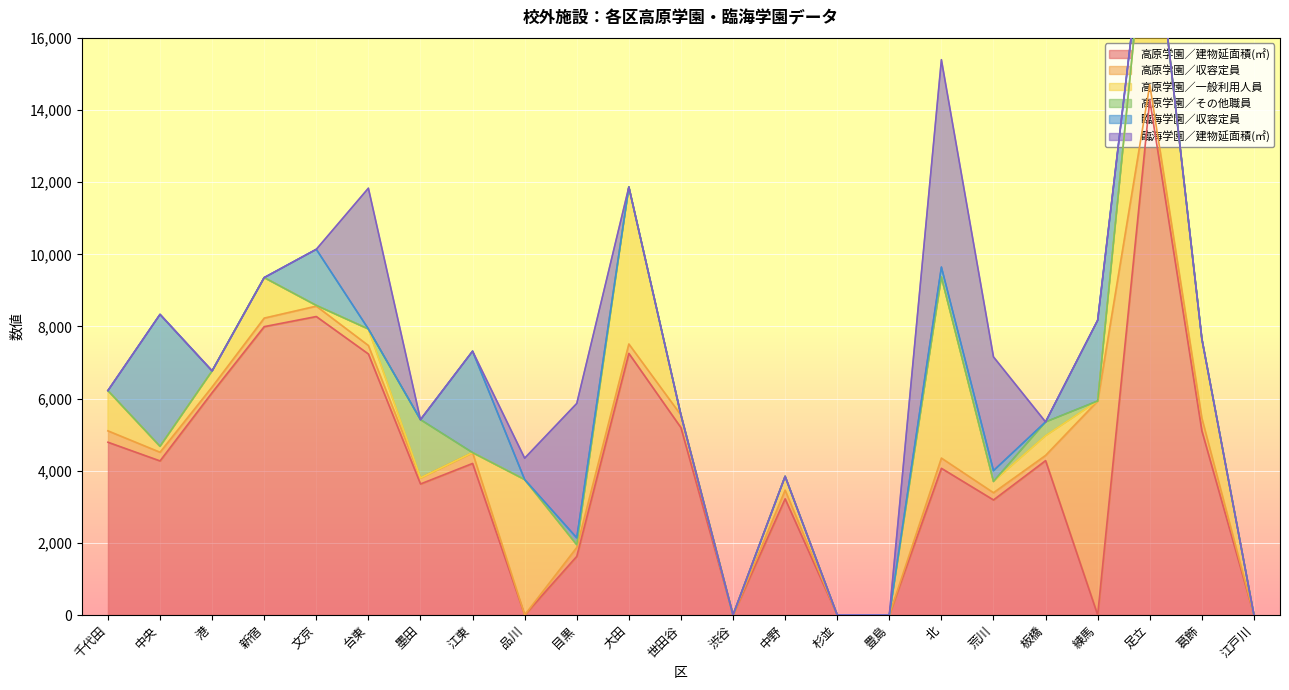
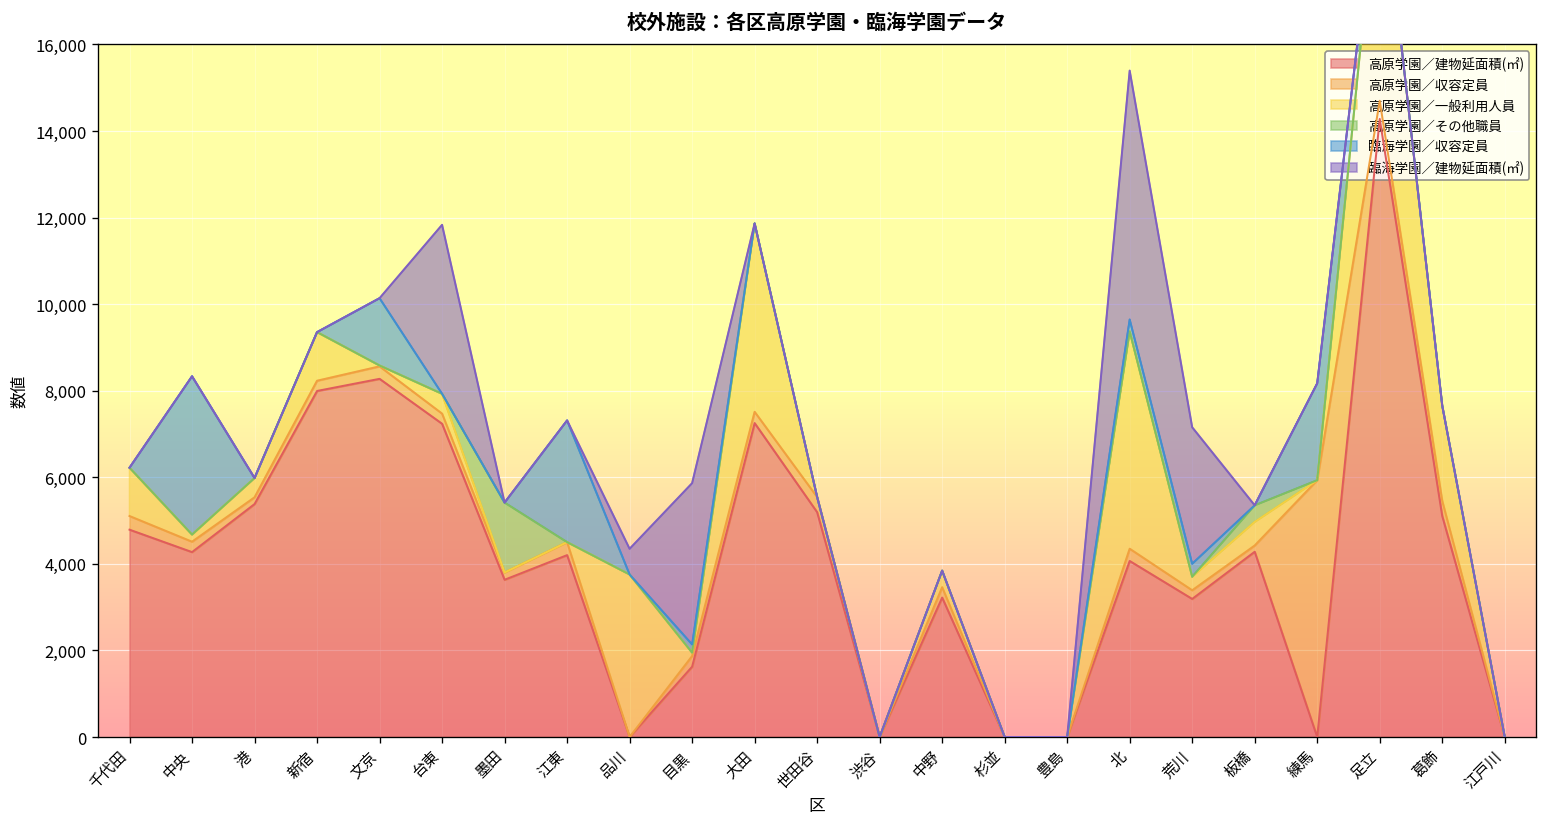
高原学園／建物延面積(㎡), 港: 6,200 -> 5,400
